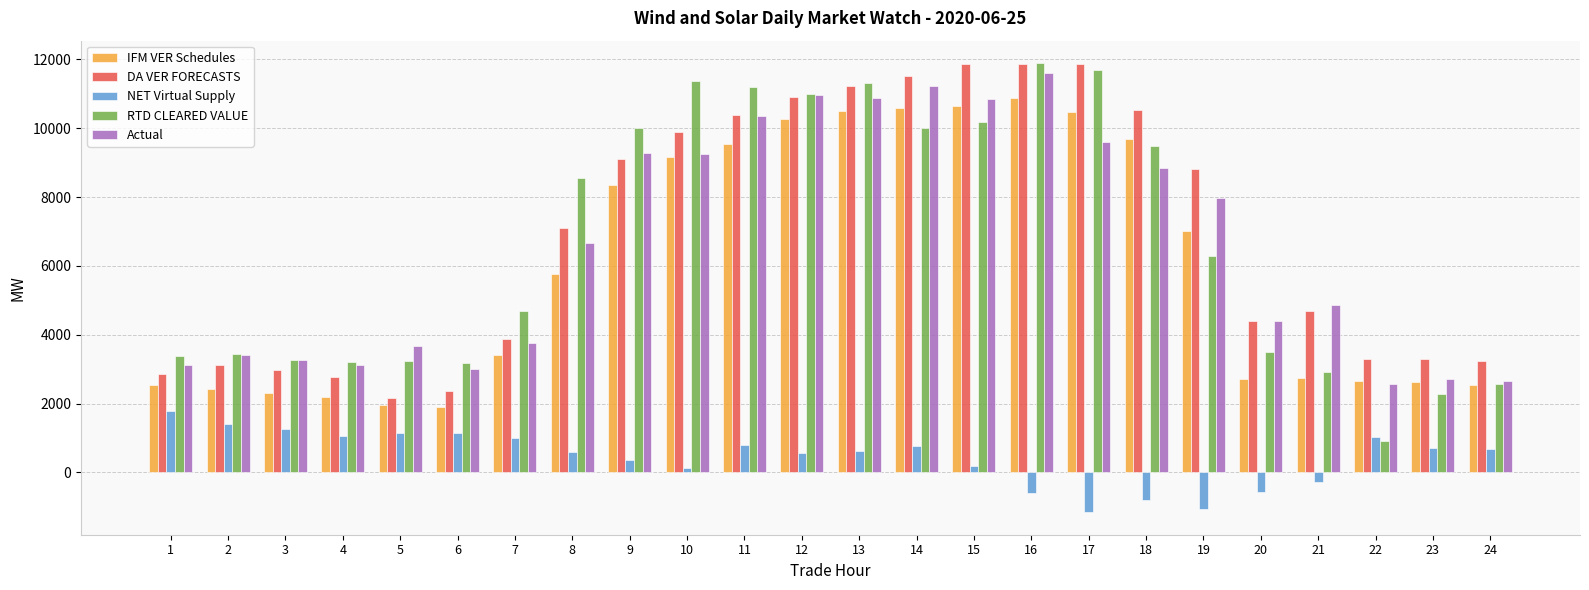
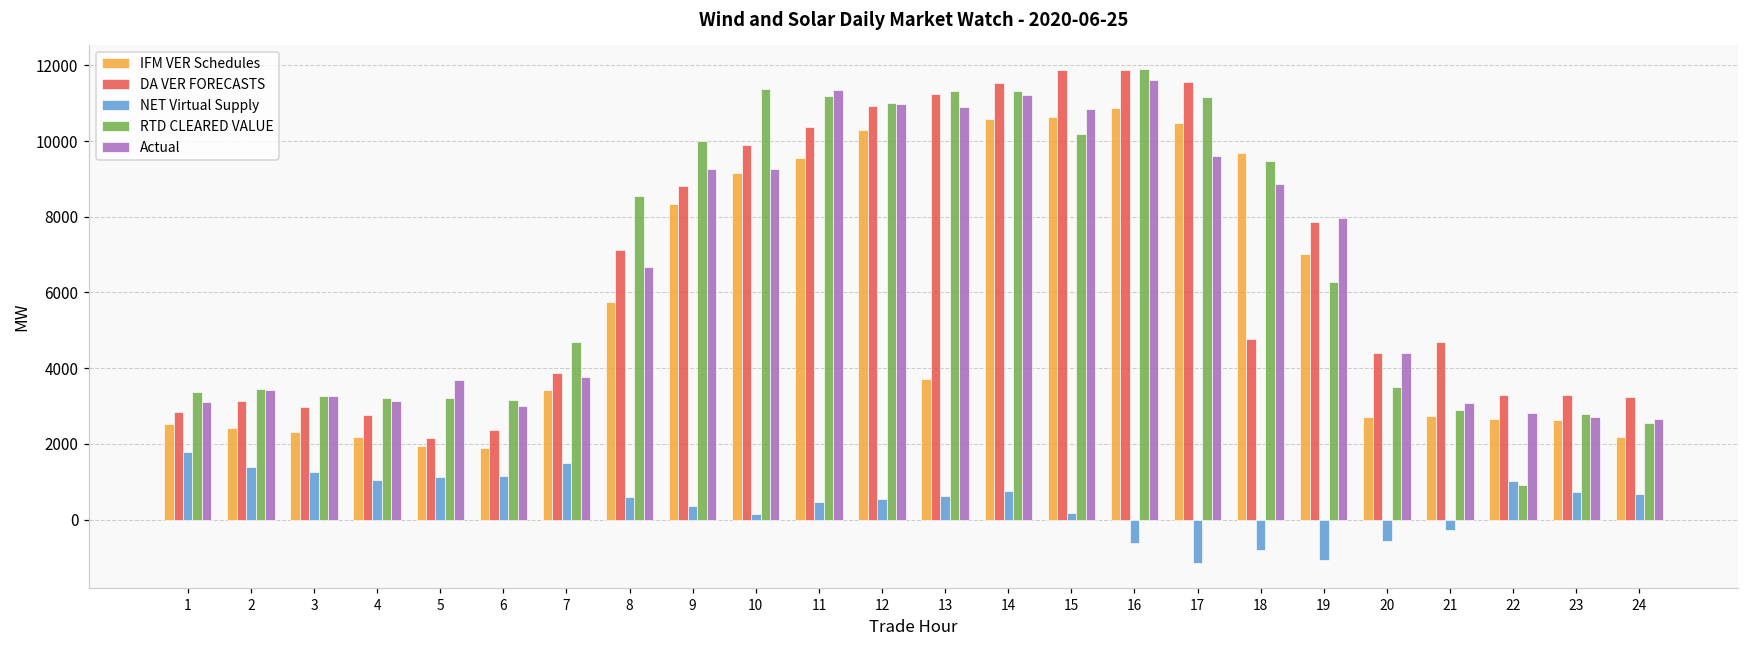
NET Virtual Supply, 7: 1000 -> 1500
DA VER FORECASTS, 9: 9100 -> 8800
NET Virtual Supply, 11: 800 -> 500
Actual, 11: 10400 -> 11400
IFM VER Schedules, 13: 10500 -> 3700
RTD CLEARED VALUE, 14: 10000 -> 11300
DA VER FORECASTS, 17: 11900 -> 11600
RTD CLEARED VALUE, 17: 11700 -> 11200
DA VER FORECASTS, 18: 10500 -> 4800
DA VER FORECASTS, 19: 8800 -> 7900
Actual, 21: 4900 -> 3100
Actual, 22: 2600 -> 2800
RTD CLEARED VALUE, 23: 2300 -> 2800
IFM VER Schedules, 24: 2600 -> 2200
